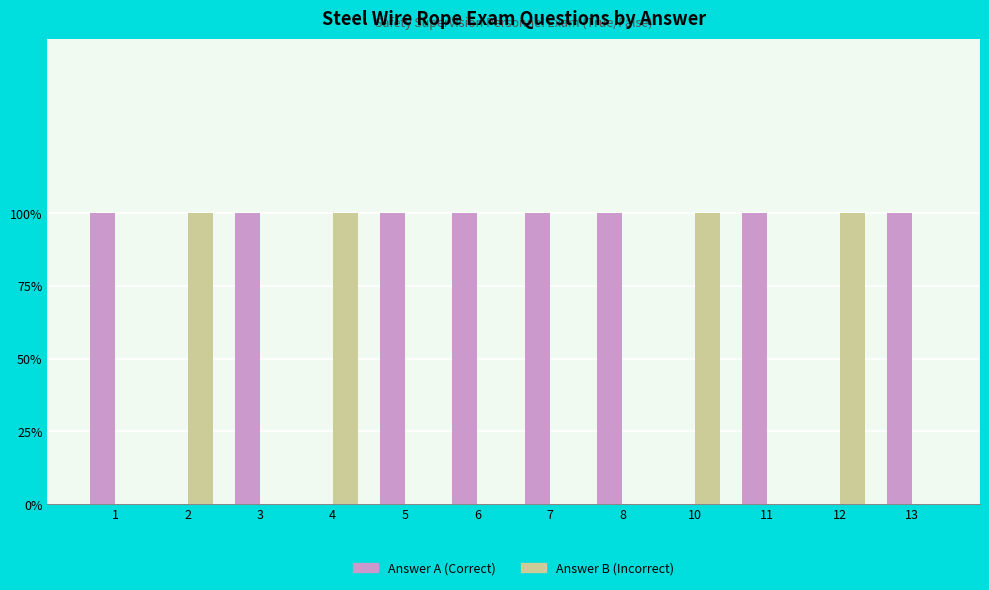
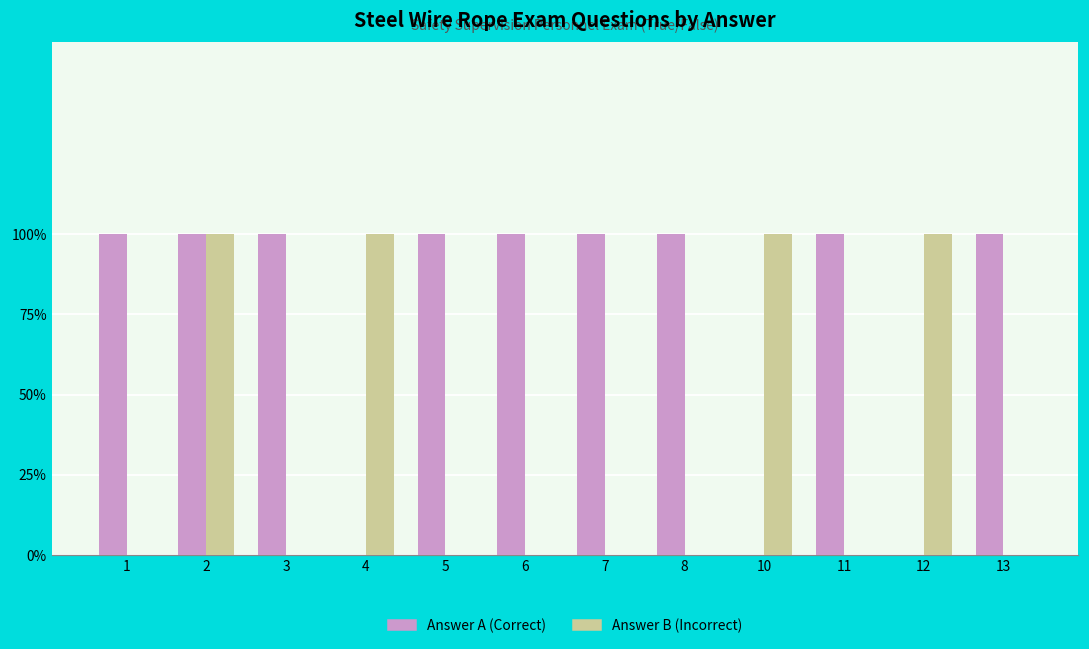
Answer A (Correct), 2: 0% -> 100%
